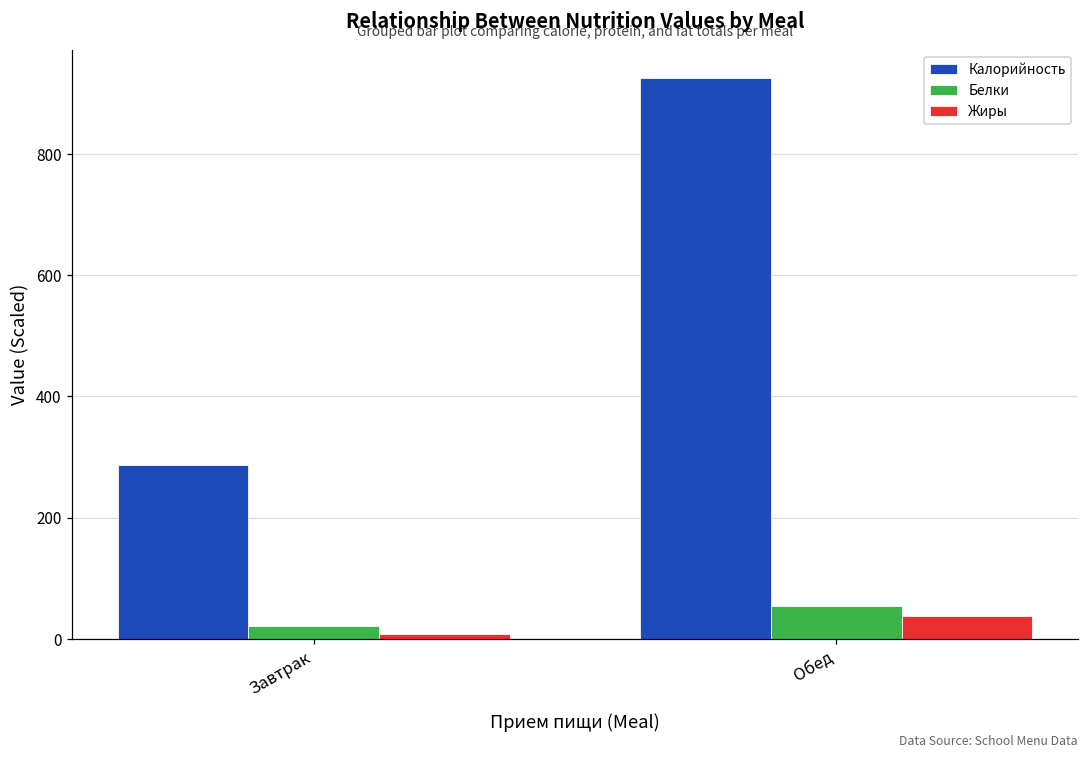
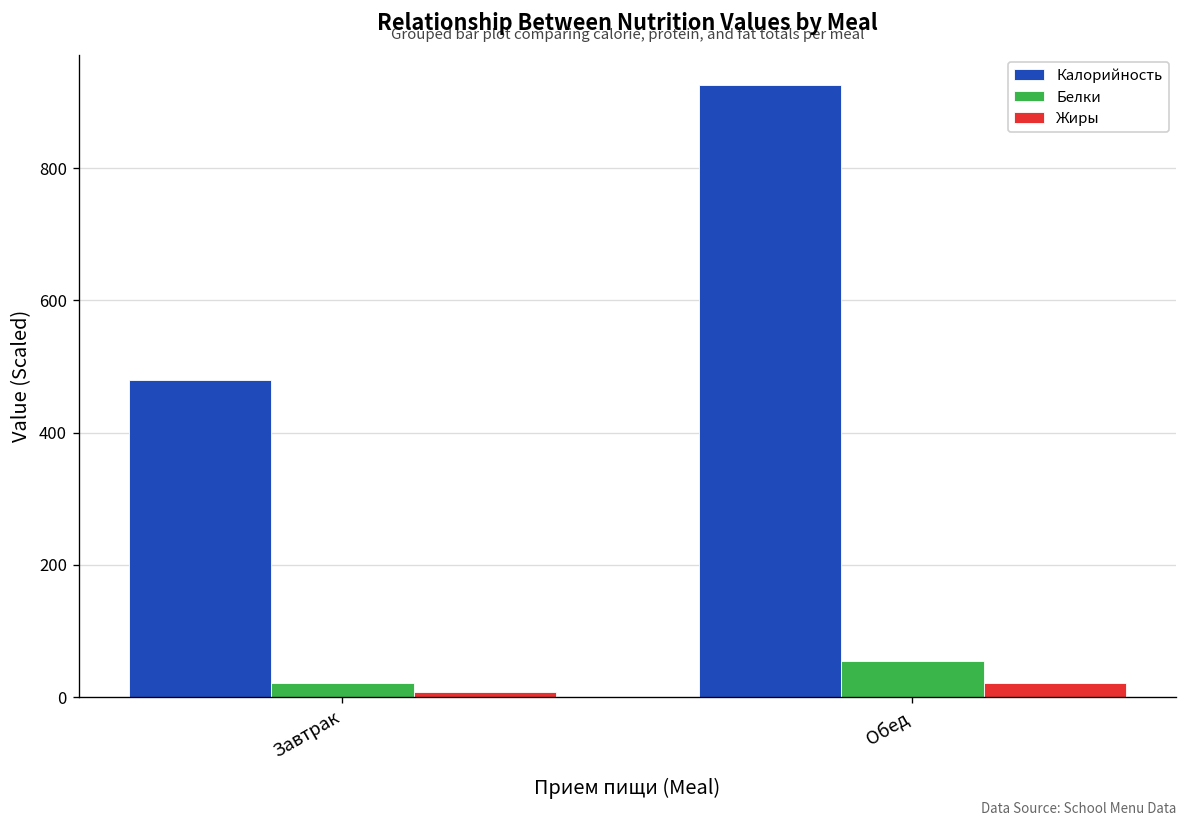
Калорийность, Завтрак: 290 -> 480
Жиры, Обед: 40 -> 20
